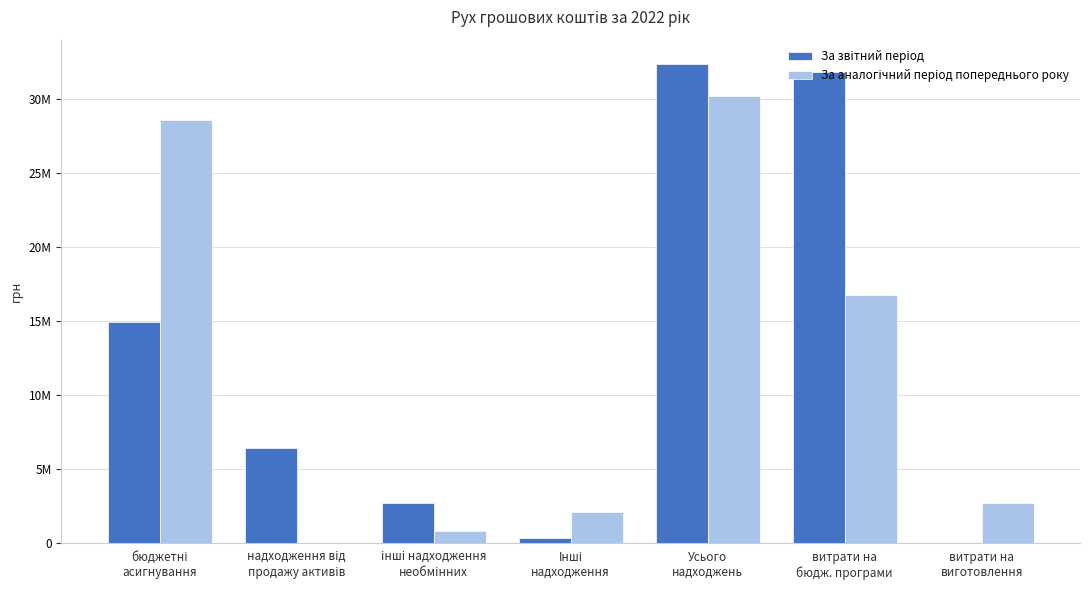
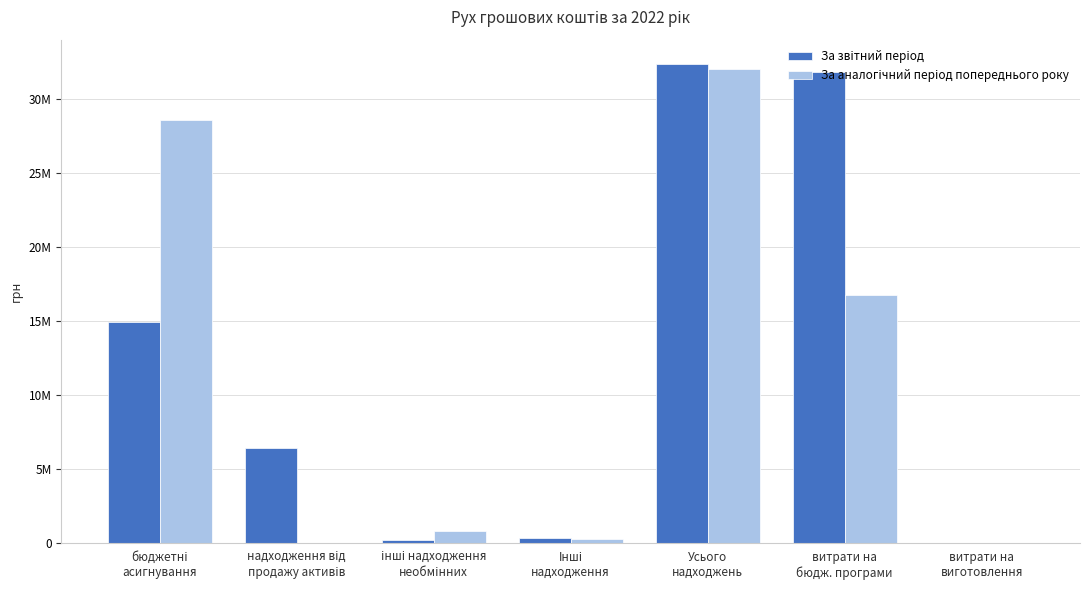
За звітний період, інші надходження необмінних: 2700000 -> 200000
За аналогічний період попереднього року, Інші надходження: 2100000 -> 200000
За аналогічний період попереднього року, Усього надходжень: 30200000 -> 32000000
За аналогічний період попереднього року, витрати на виготовлення: 2700000 -> 0
